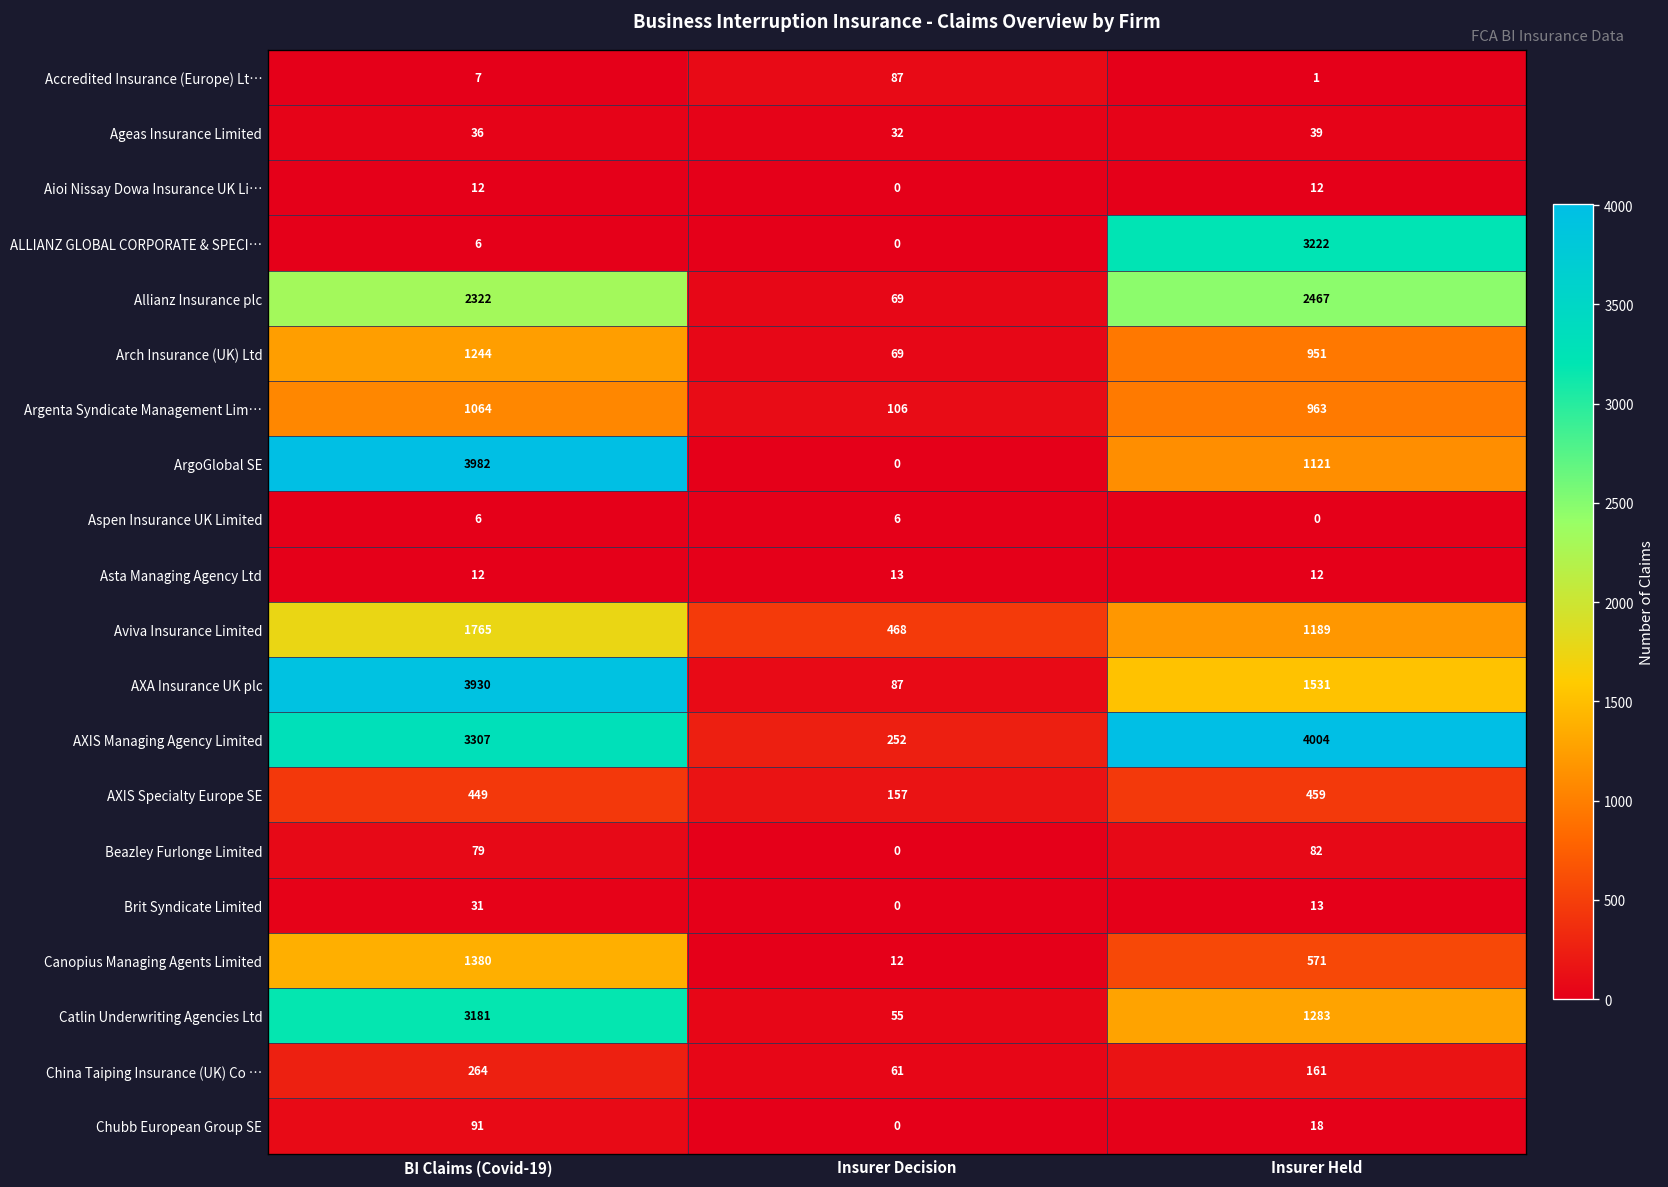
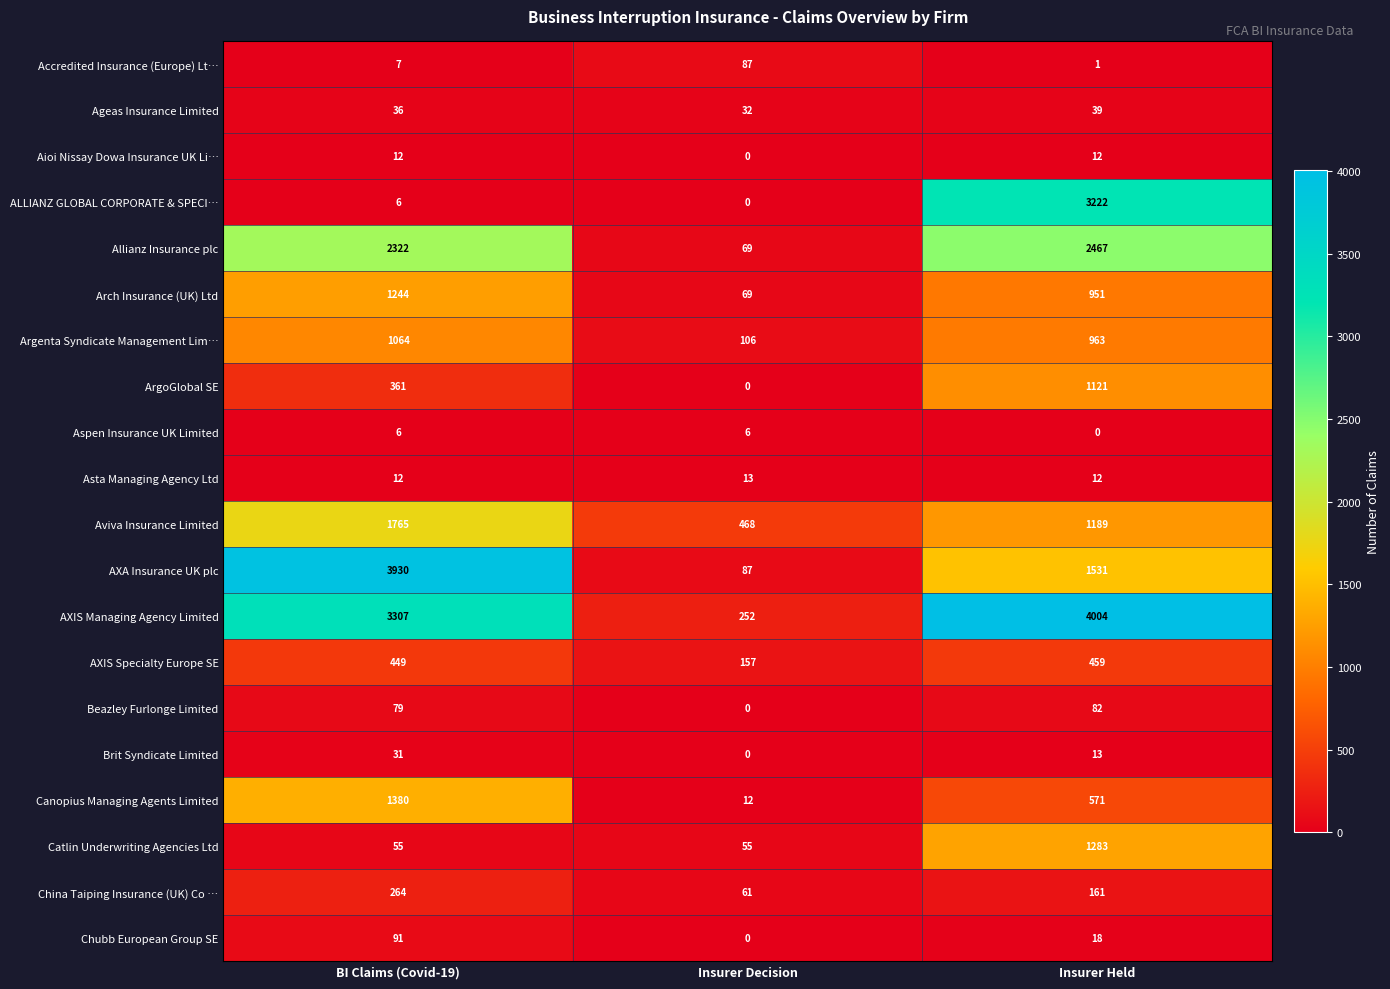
ArgoGlobal SE, BI Claims (Covid-19): 3982 -> 361
Catlin Underwriting Agencies Ltd, BI Claims (Covid-19): 3181 -> 55
